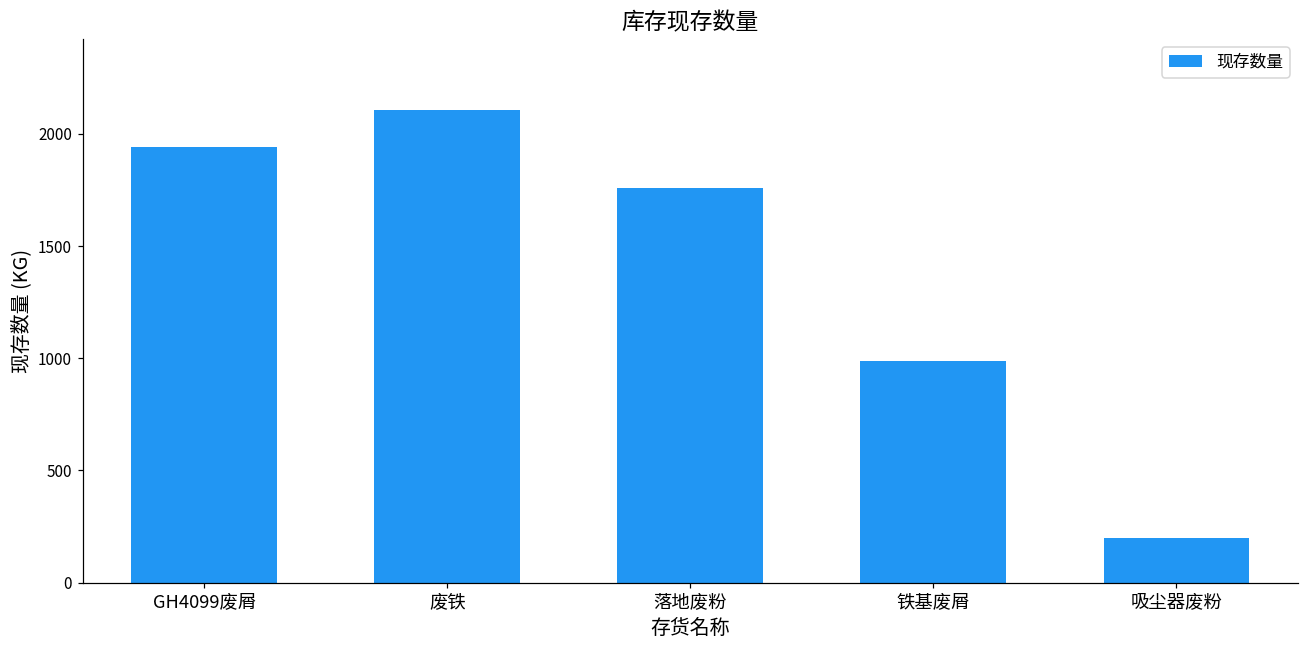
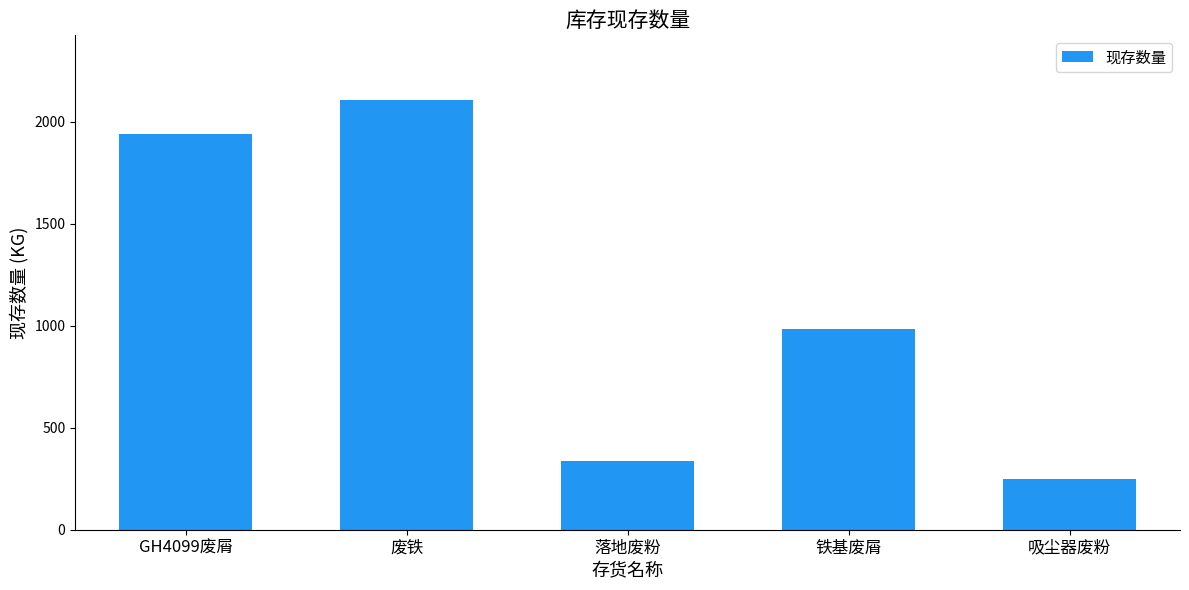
落地废粉: 1760 -> 340
吸尘器废粉: 200 -> 250
